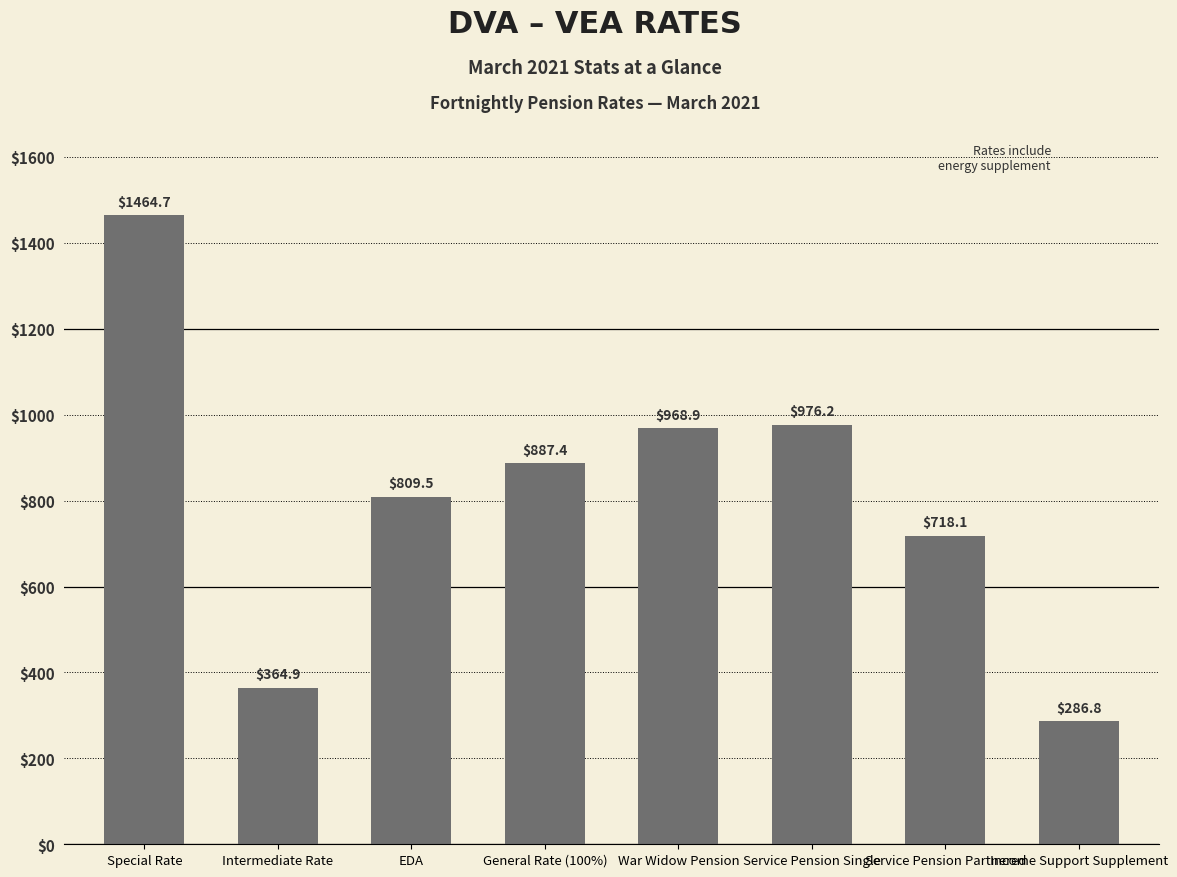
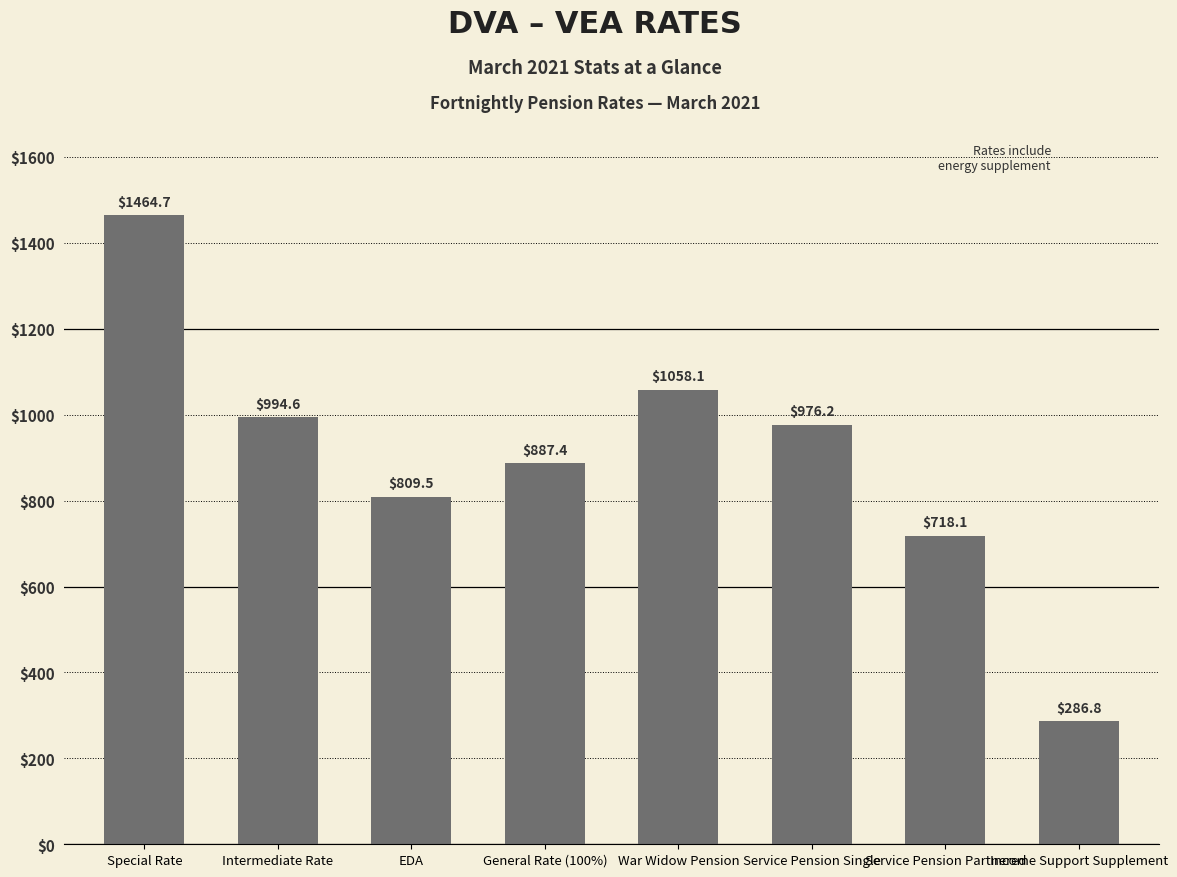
Intermediate Rate: $364.9 -> $994.6
War Widow Pension: $968.9 -> $1058.1
